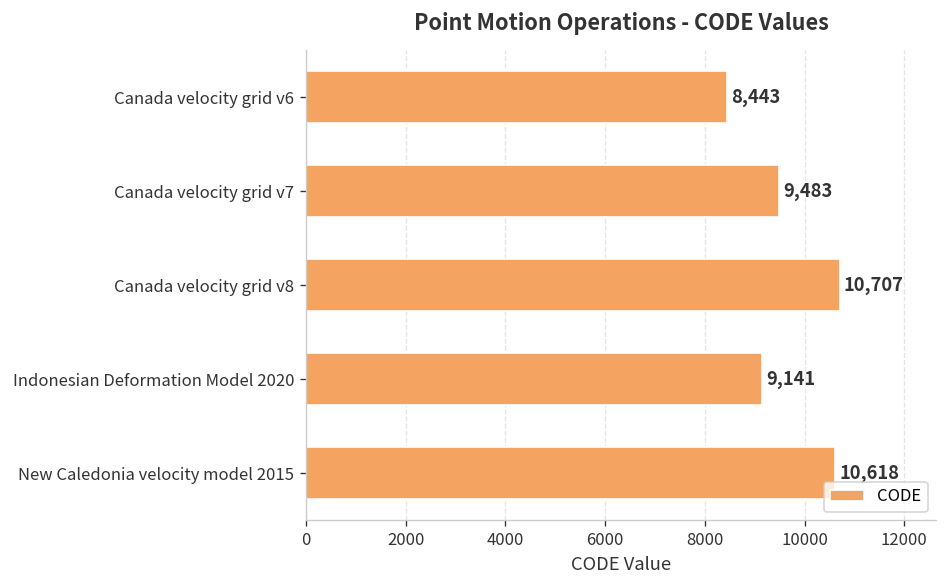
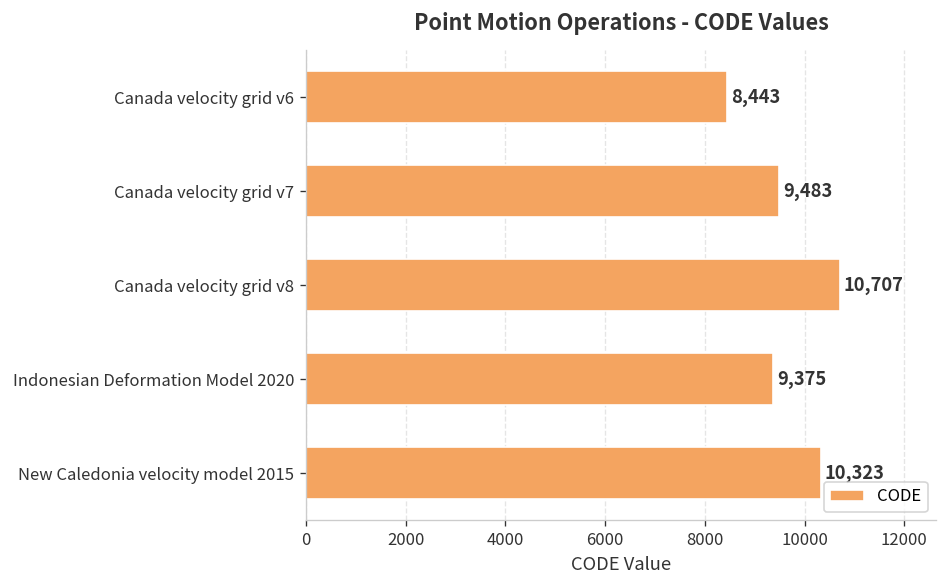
Indonesian Deformation Model 2020: 9,141 -> 9,375
New Caledonia velocity model 2015: 10,618 -> 10,323
